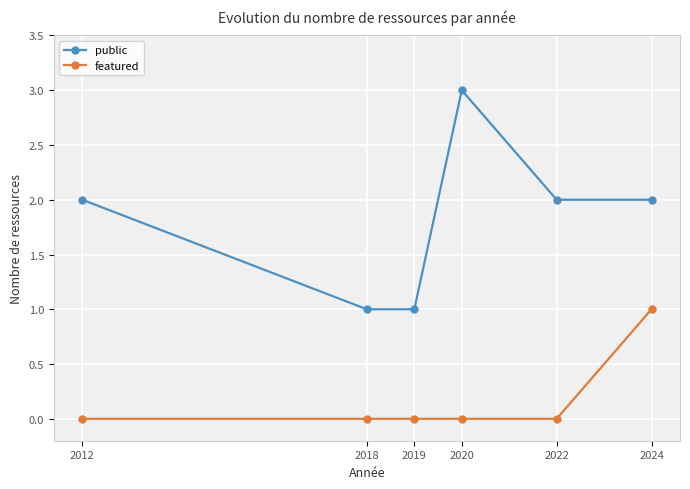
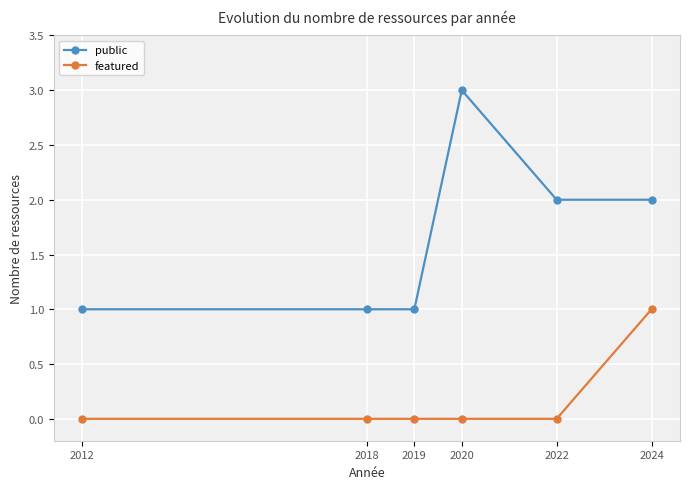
public, 2012: 2 -> 1
